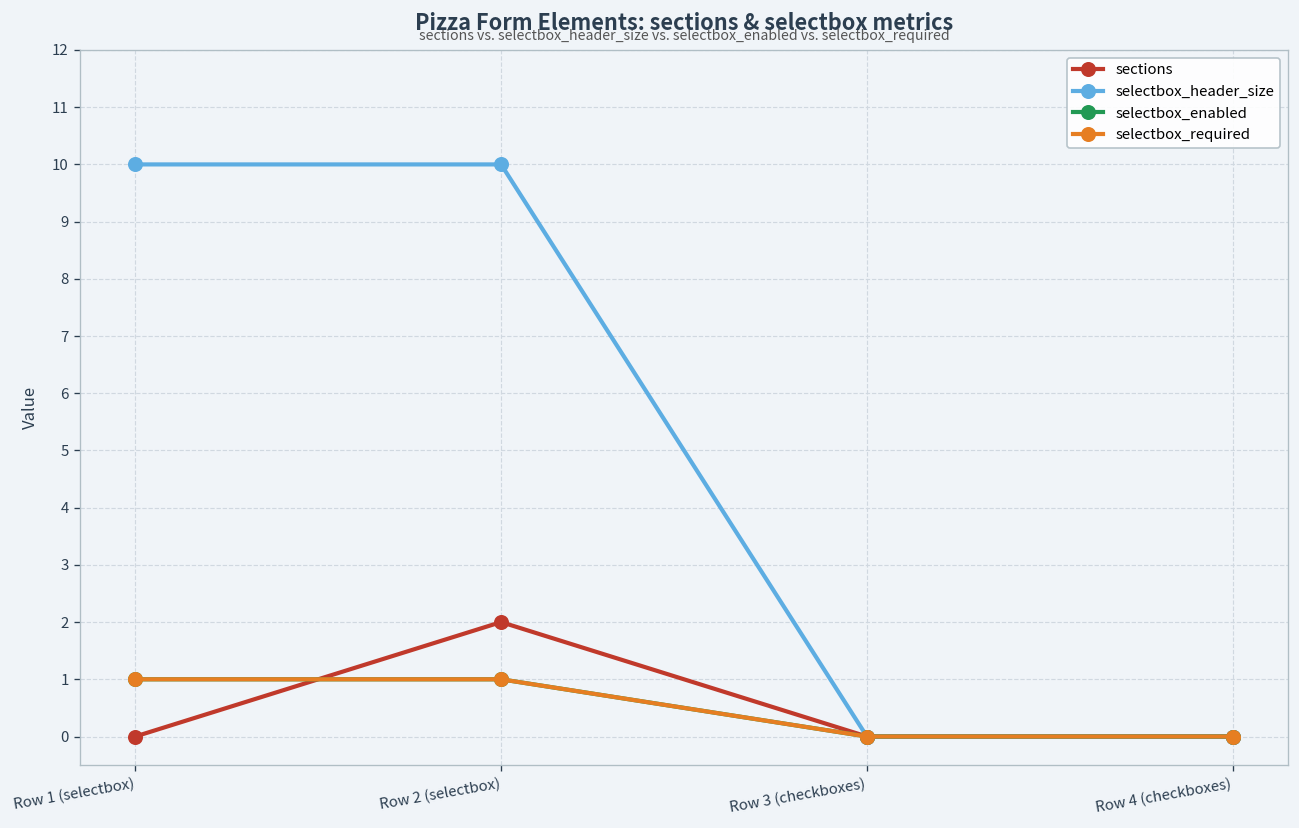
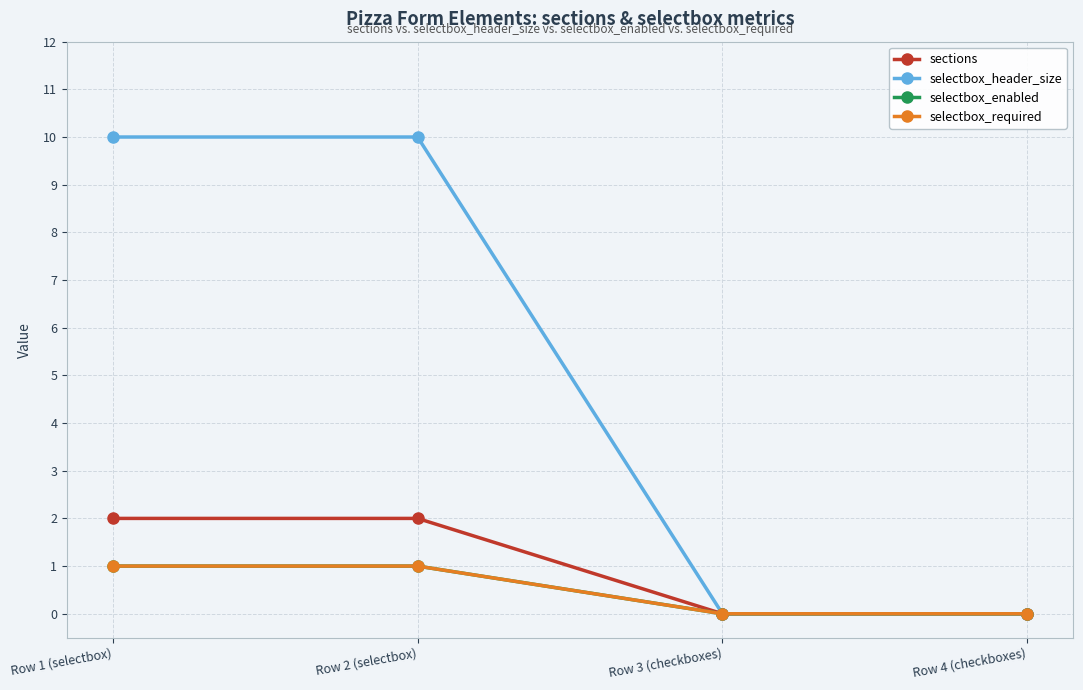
sections, Row 1 (selectbox): 0 -> 2
